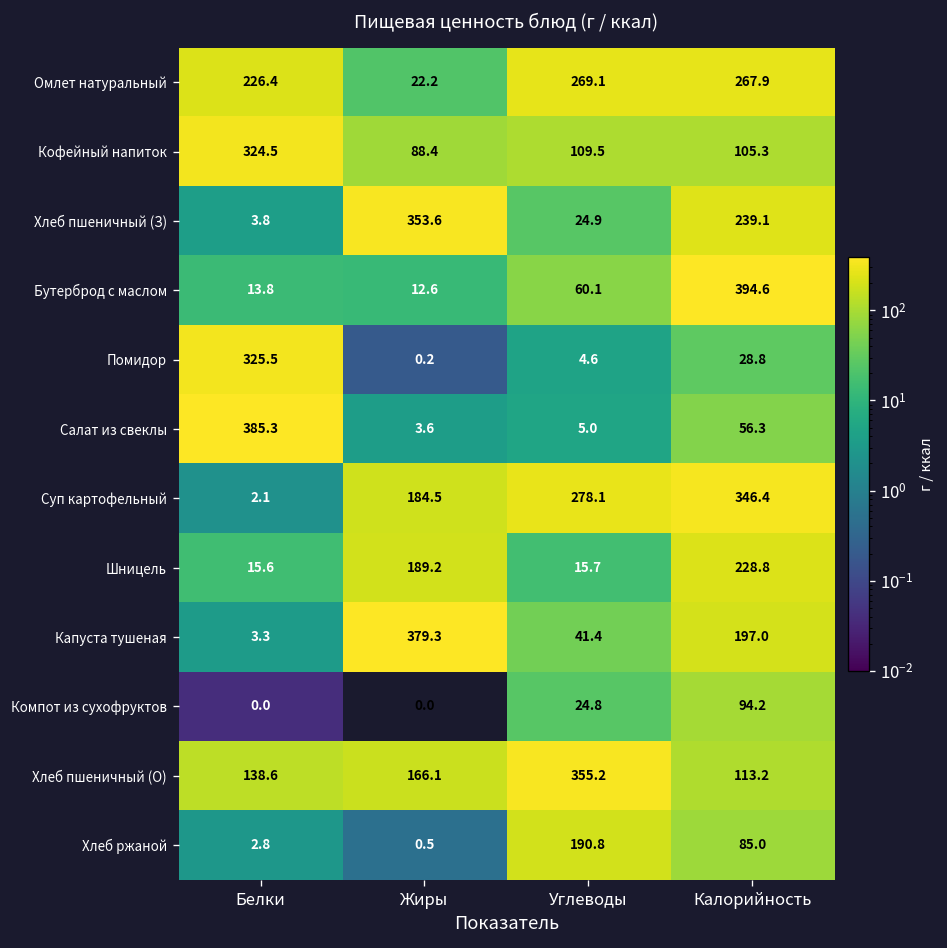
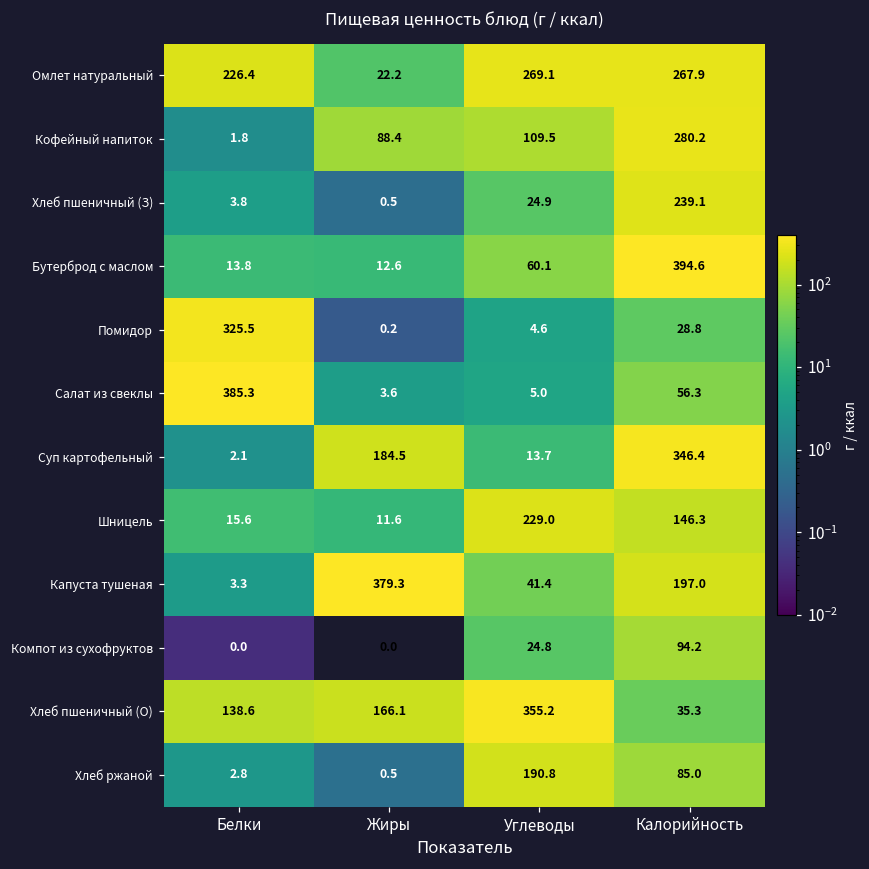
Кофейный напиток, Белки: 324.5 -> 1.8
Кофейный напиток, Калорийность: 105.3 -> 280.2
Хлеб пшеничный (З), Жиры: 353.6 -> 0.5
Суп картофельный, Углеводы: 278.1 -> 13.7
Шницель, Жиры: 189.2 -> 11.6
Шницель, Углеводы: 15.7 -> 229.0
Шницель, Калорийность: 228.8 -> 146.3
Хлеб пшеничный (О), Калорийность: 113.2 -> 35.3
